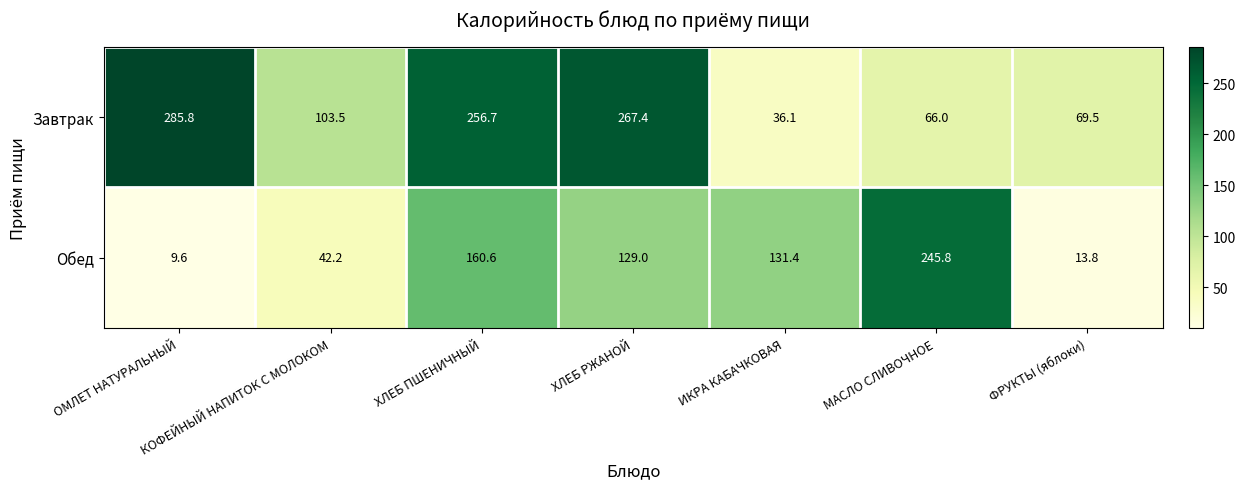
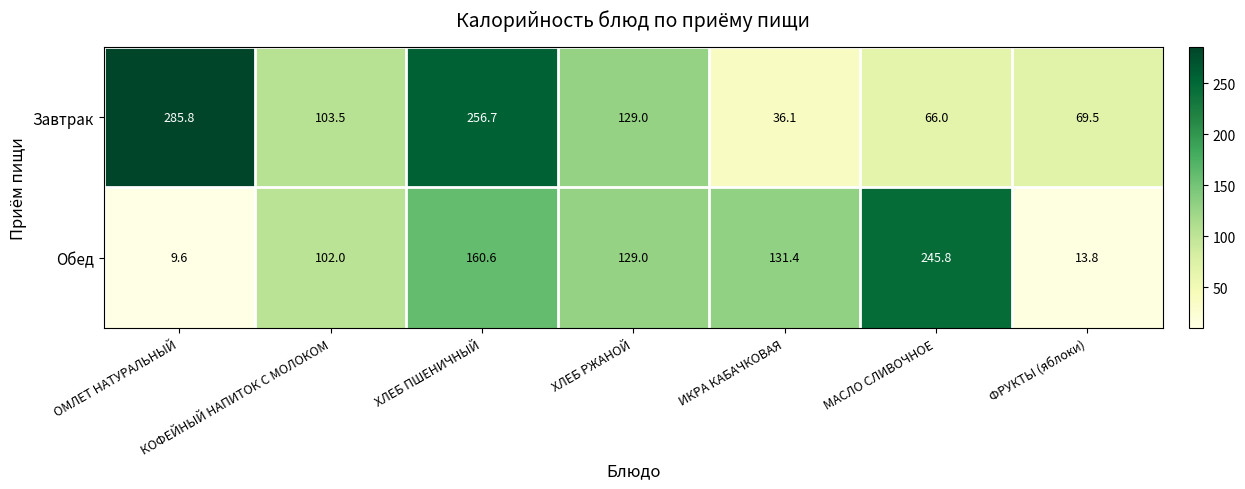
Завтрак, ХЛЕБ РЖАНОЙ: 267.4 -> 129.0
Обед, КОФЕЙНЫЙ НАПИТОК С МОЛОКОМ: 42.2 -> 102.0
